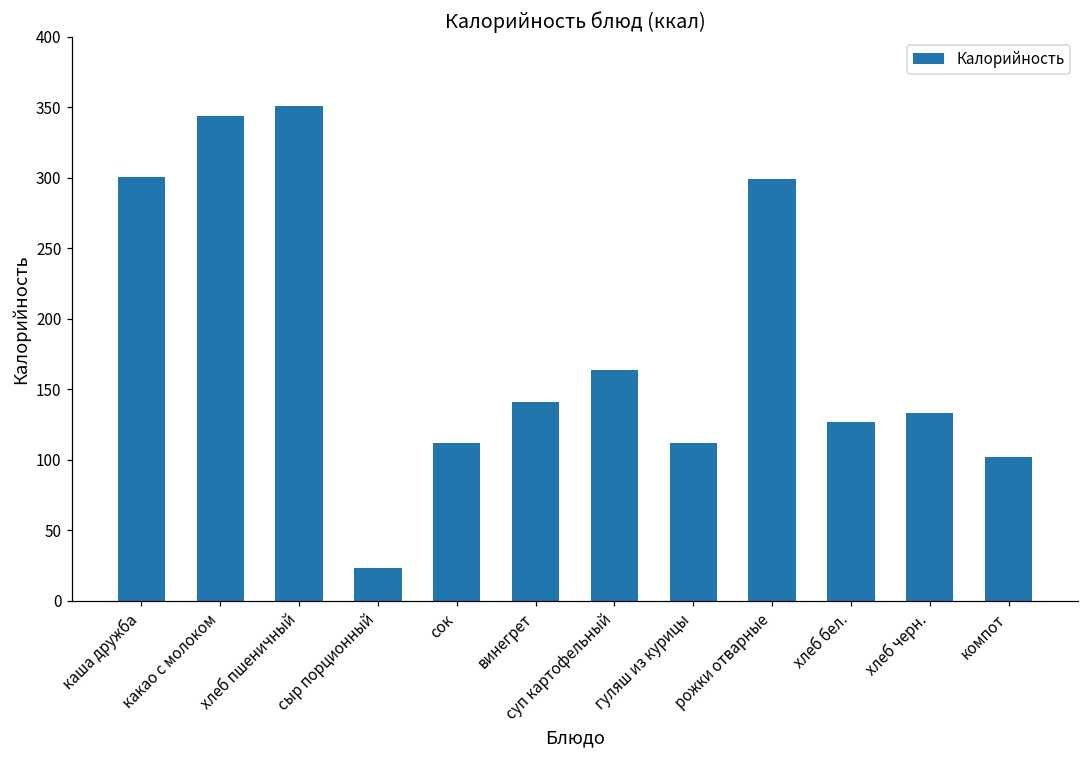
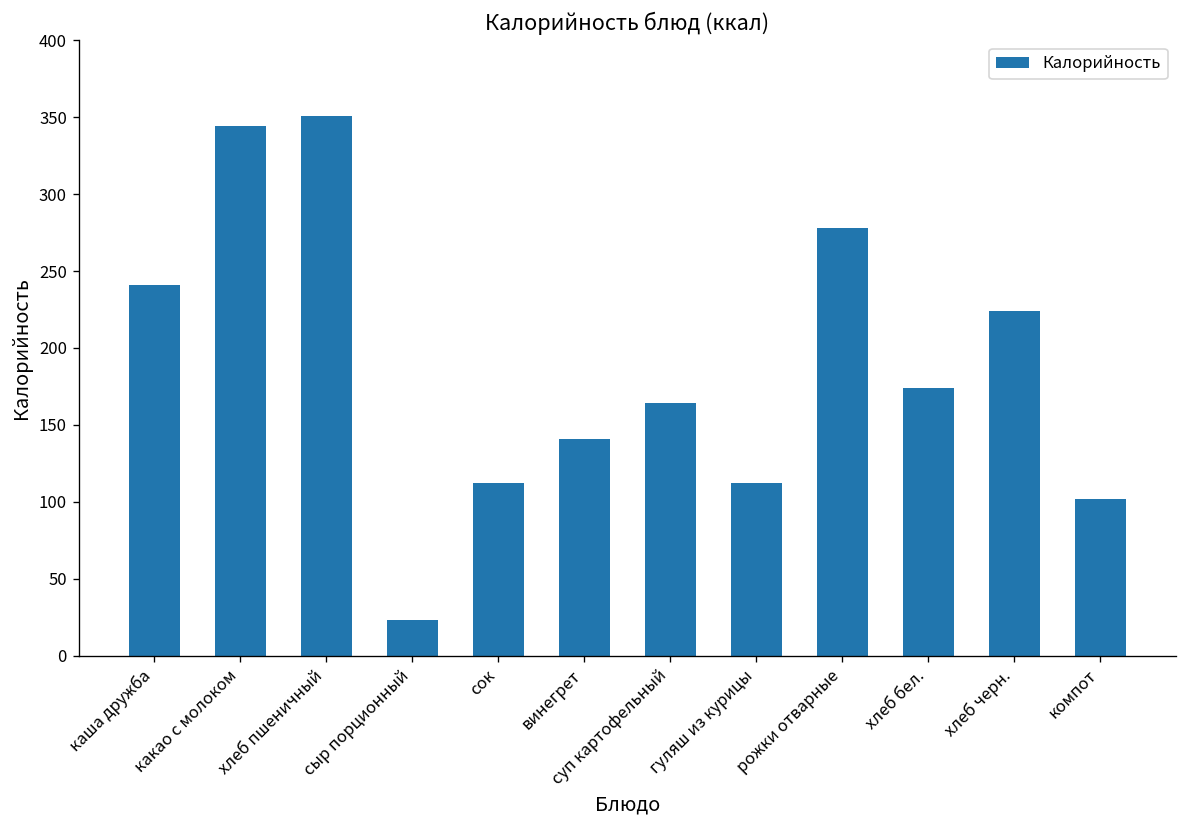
каша дружба: 301 -> 241
рожки отварные: 299 -> 278
хлеб бел.: 127 -> 174
хлеб черн.: 133 -> 224
